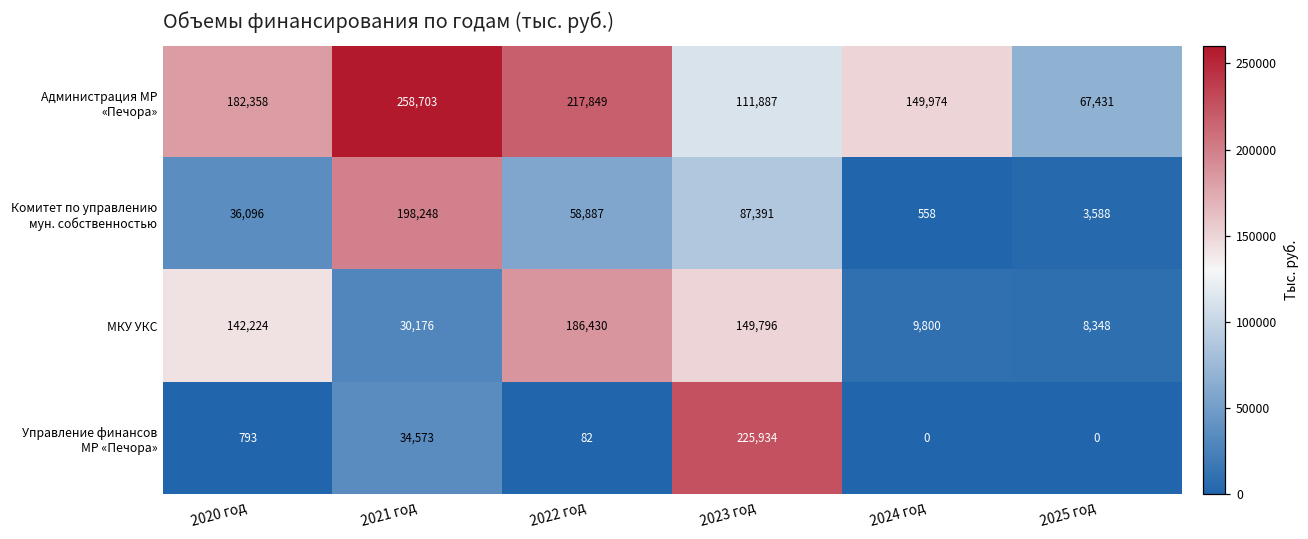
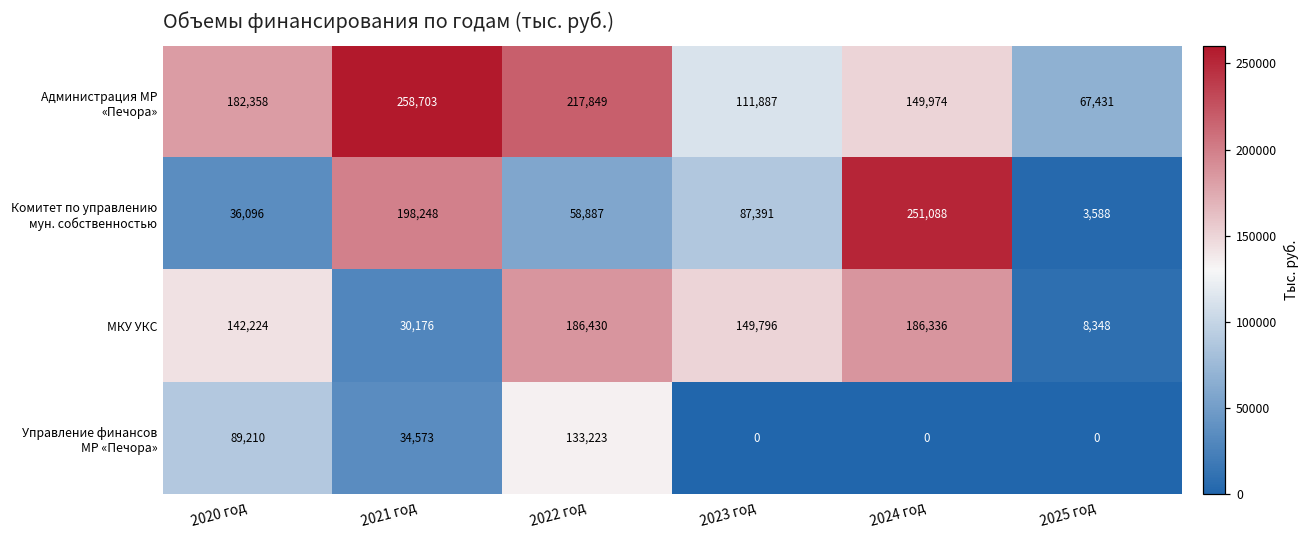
Комитет по управлению мун. собственностью, 2024 год: 558 -> 251,088
МКУ УКС, 2024 год: 9,800 -> 186,336
Управление финансов МР «Печора», 2020 год: 793 -> 89,210
Управление финансов МР «Печора», 2022 год: 82 -> 133,223
Управление финансов МР «Печора», 2023 год: 225,934 -> 0
